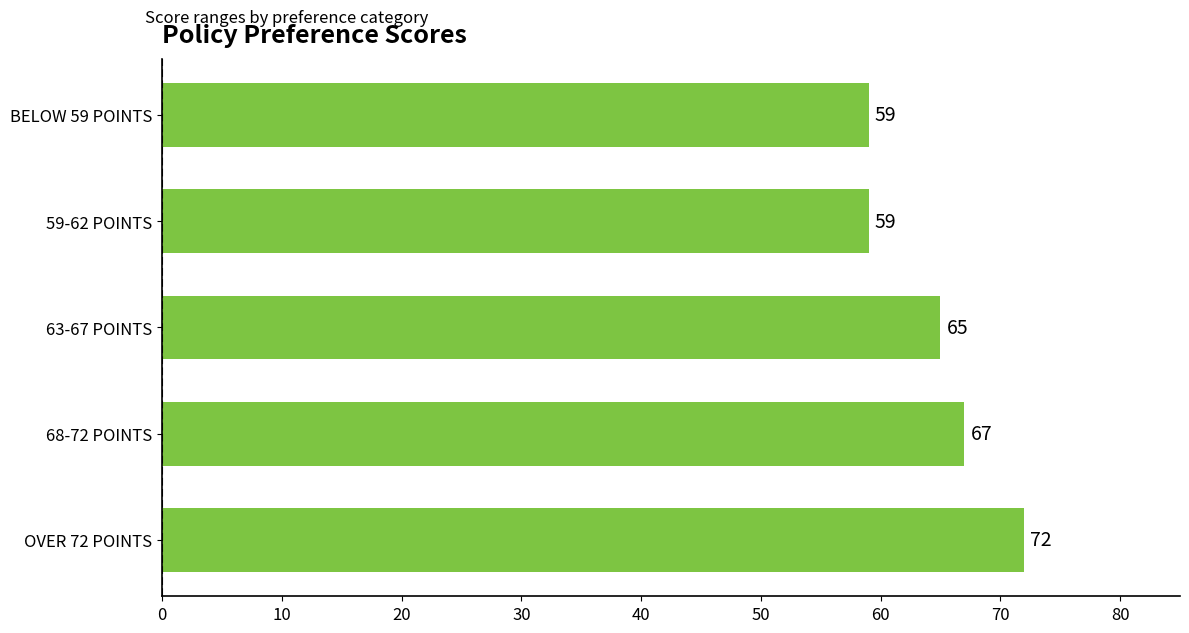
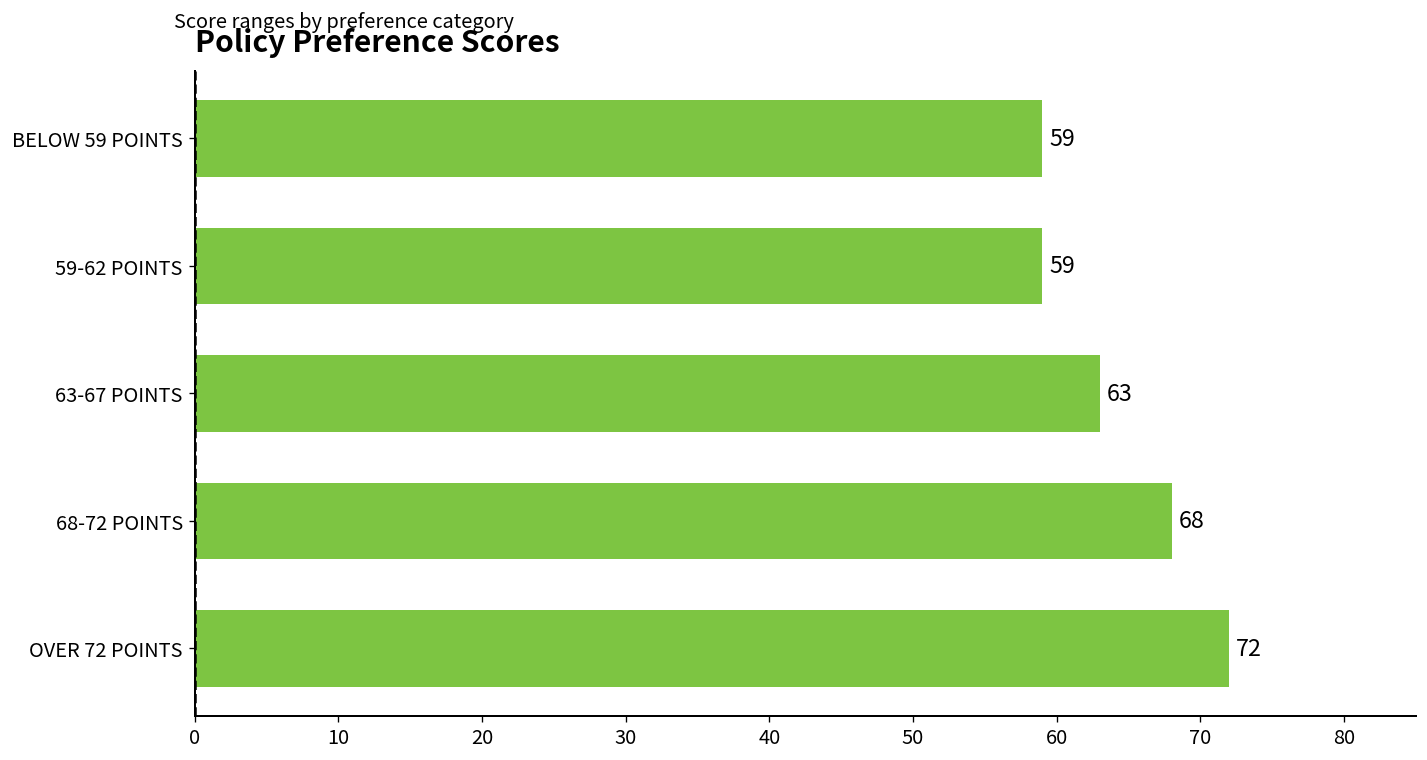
63-67 POINTS: 65 -> 63
68-72 POINTS: 67 -> 68
